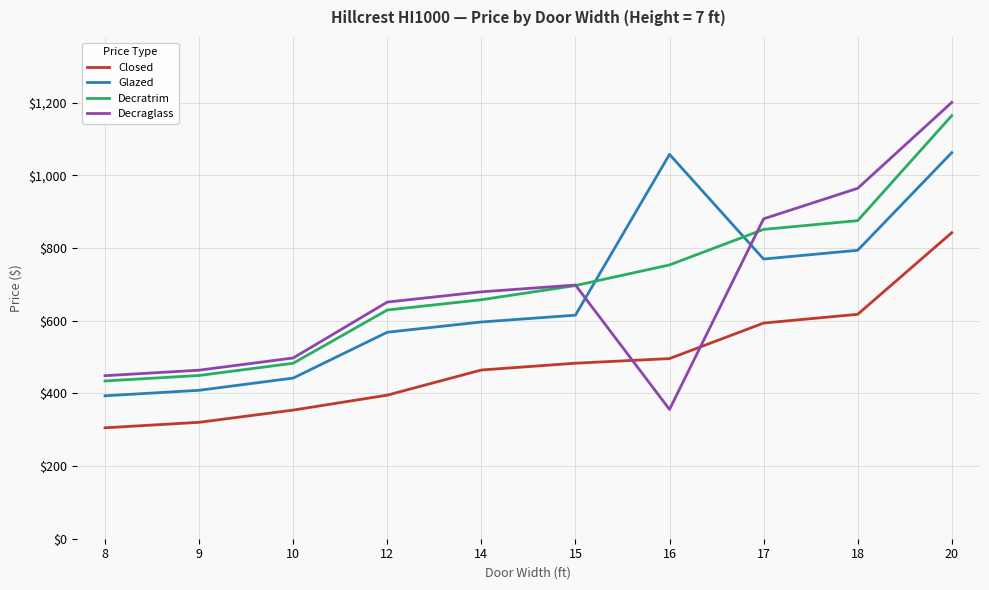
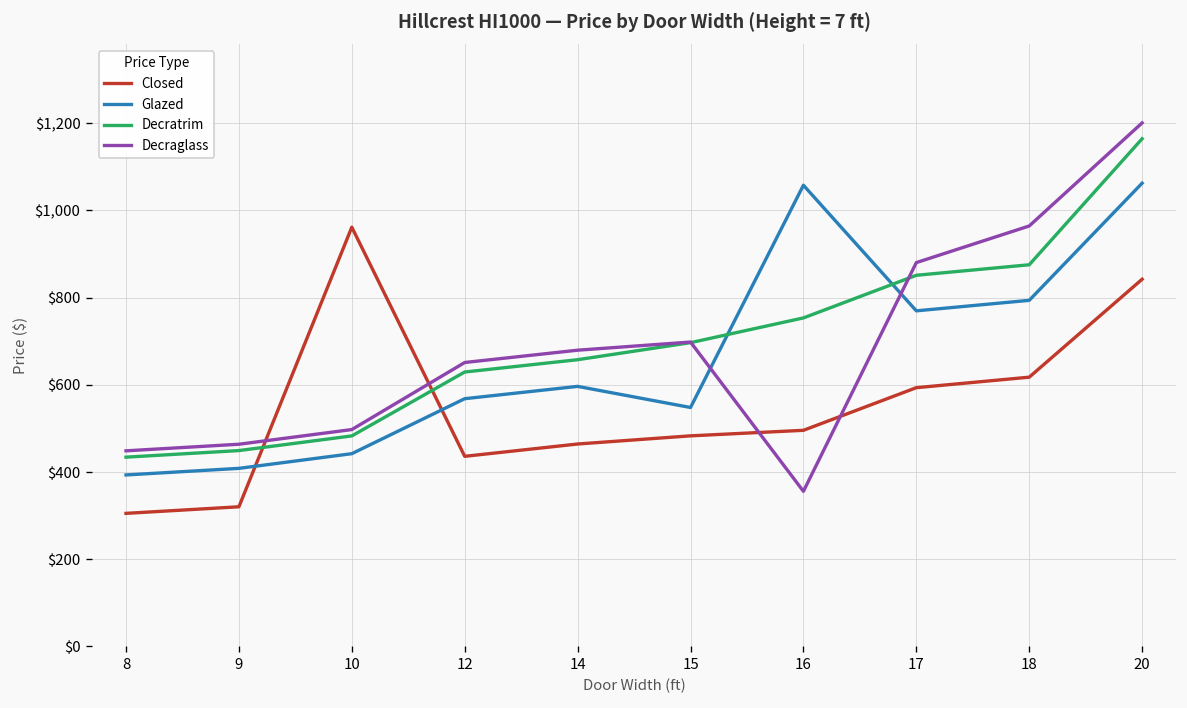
Closed, 10: $350 -> $960
Closed, 12: $400 -> $440
Glazed, 15: $620 -> $550
